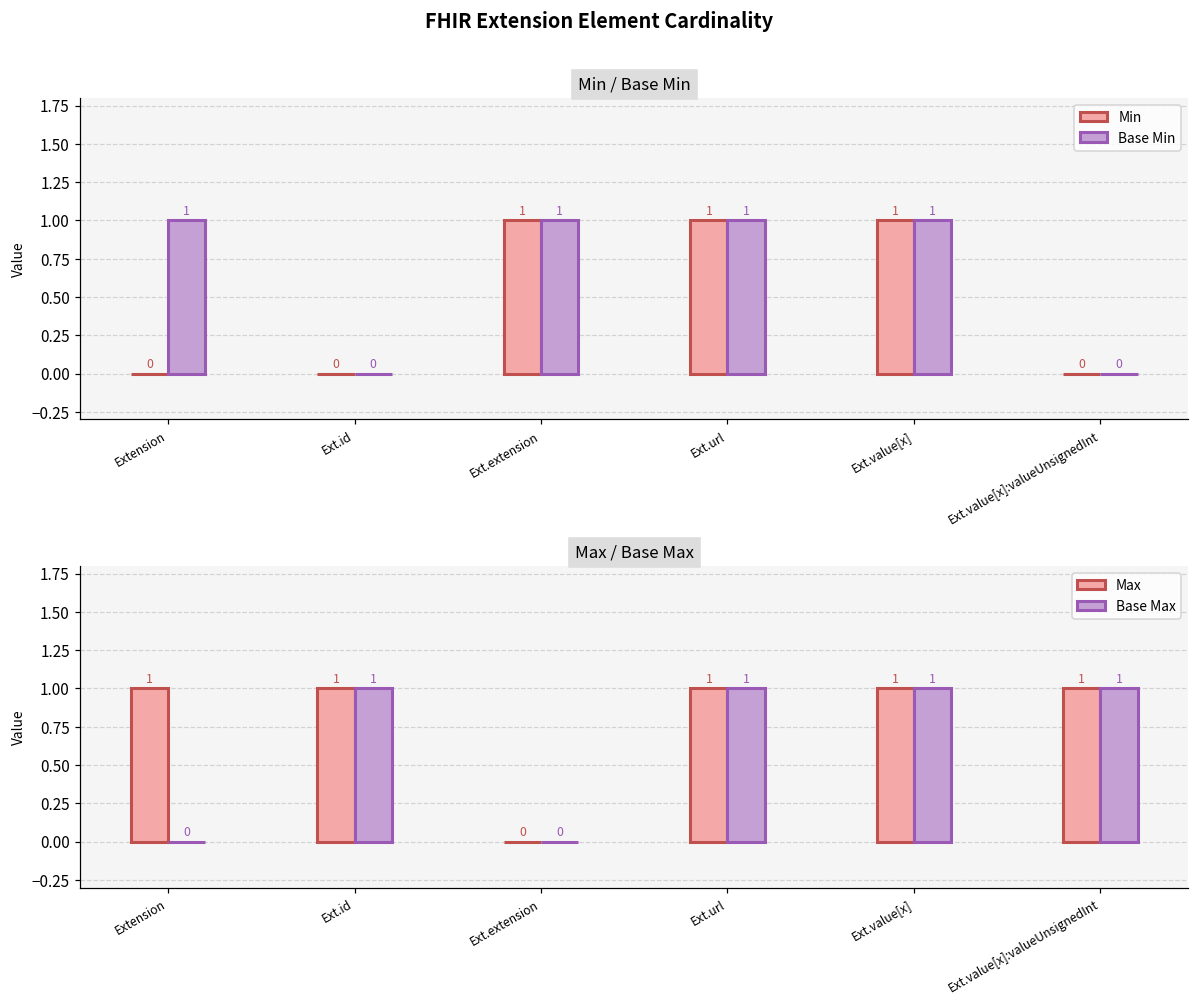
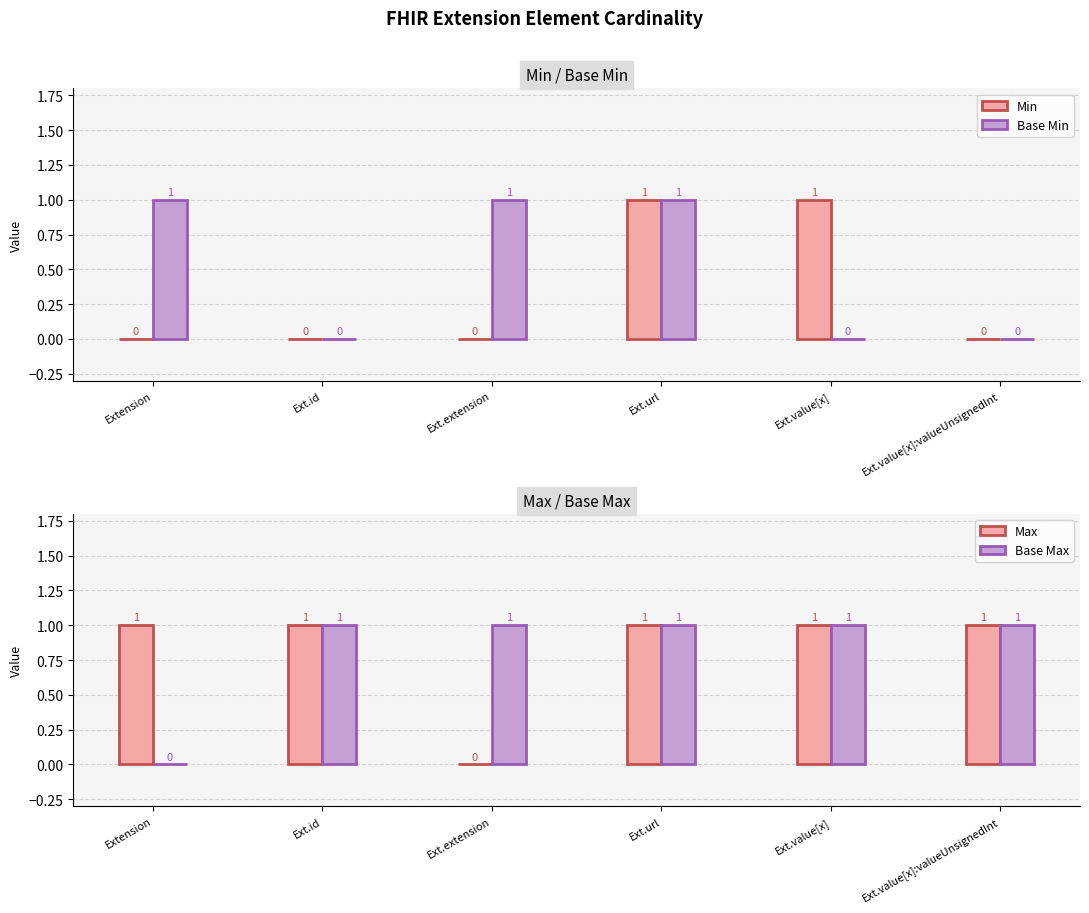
Min / Base Min, Min, Ext.extension: 1 -> 0
Min / Base Min, Base Min, Ext.value[x]: 1 -> 0
Max / Base Max, Base Max, Ext.extension: 0 -> 1
